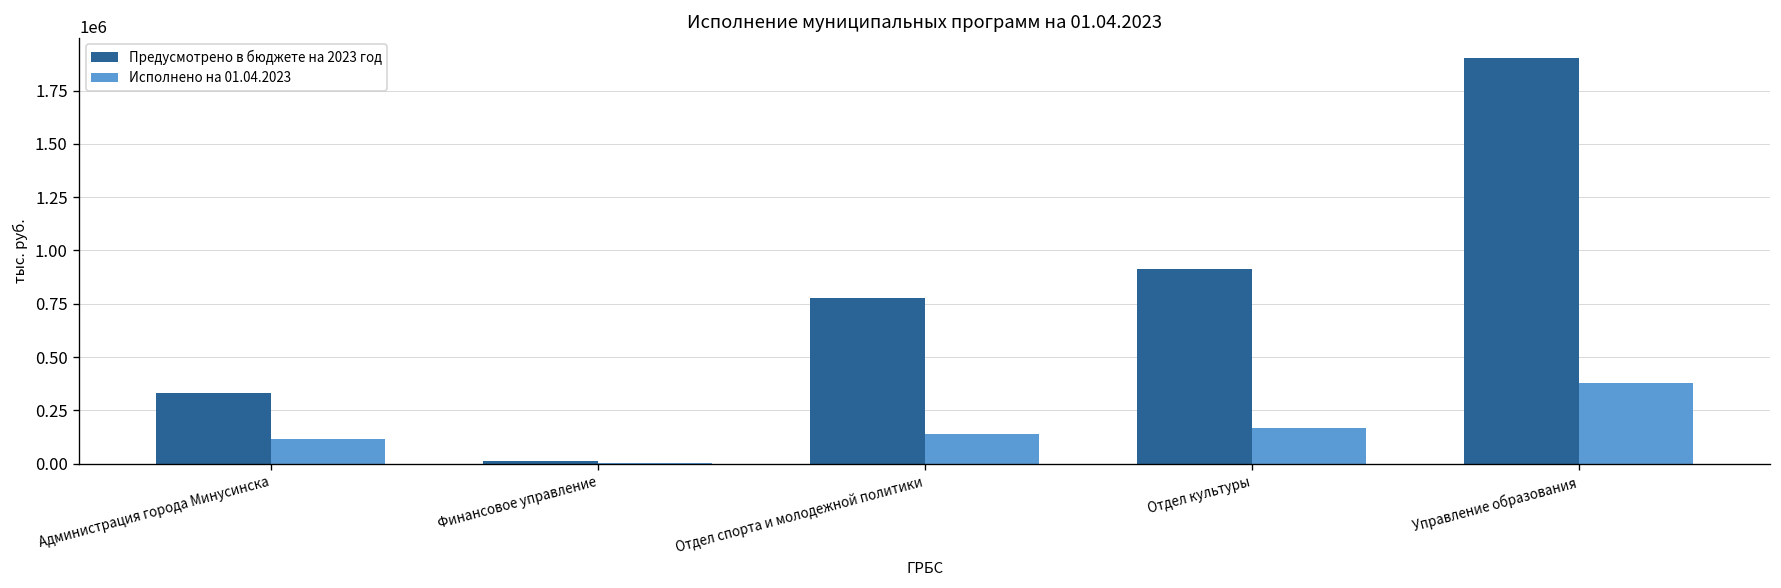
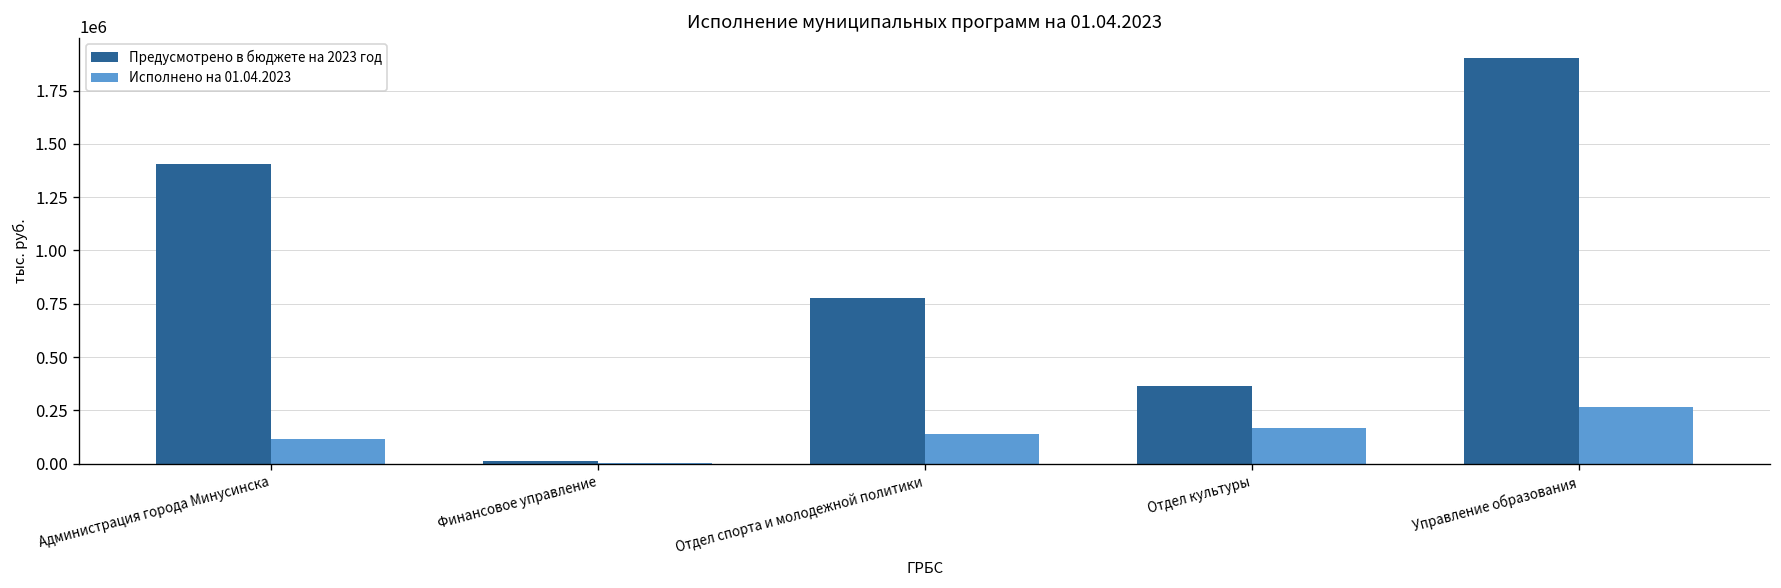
Предусмотрено в бюджете на 2023 год, Администрация города Минусинска: 330000 -> 1410000
Предусмотрено в бюджете на 2023 год, Отдел культуры: 910000 -> 360000
Исполнено на 01.04.2023, Управление образования: 380000 -> 270000
